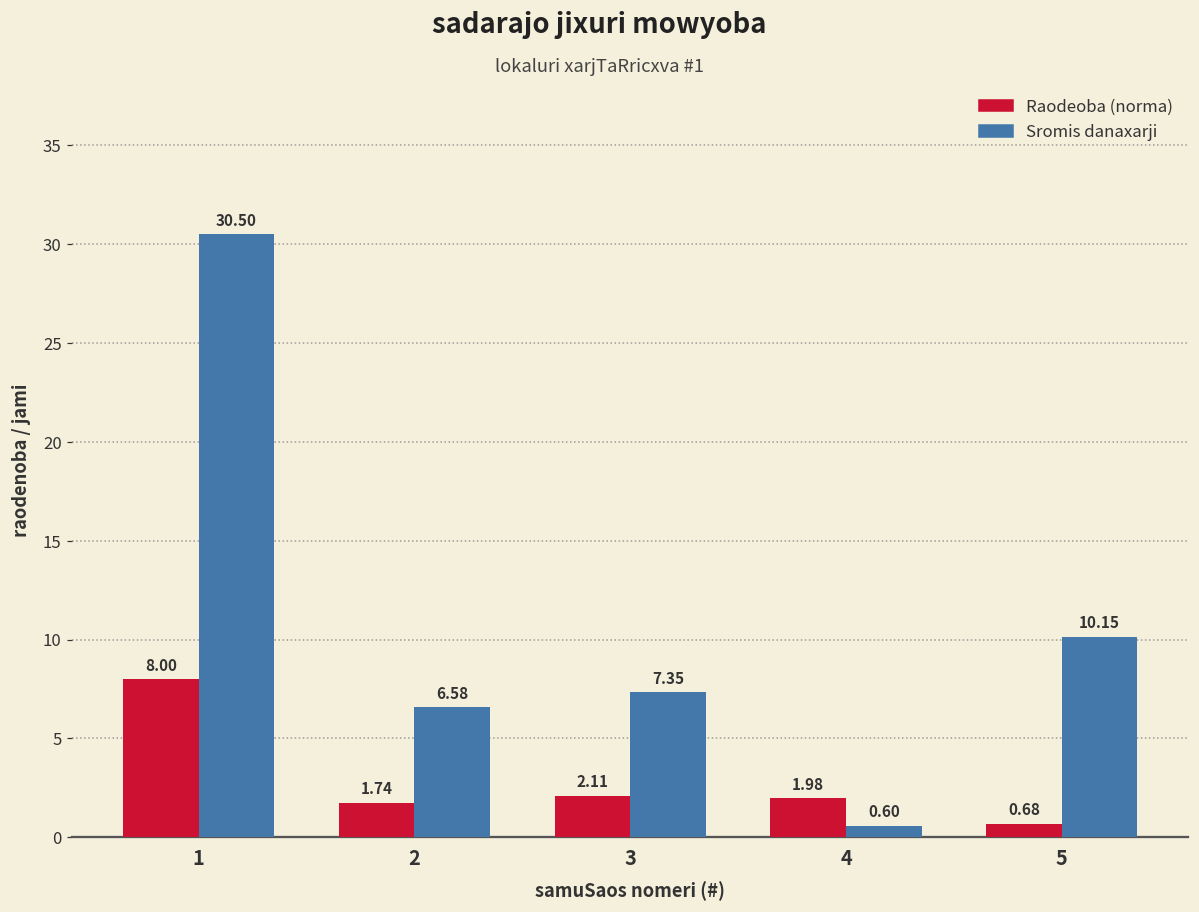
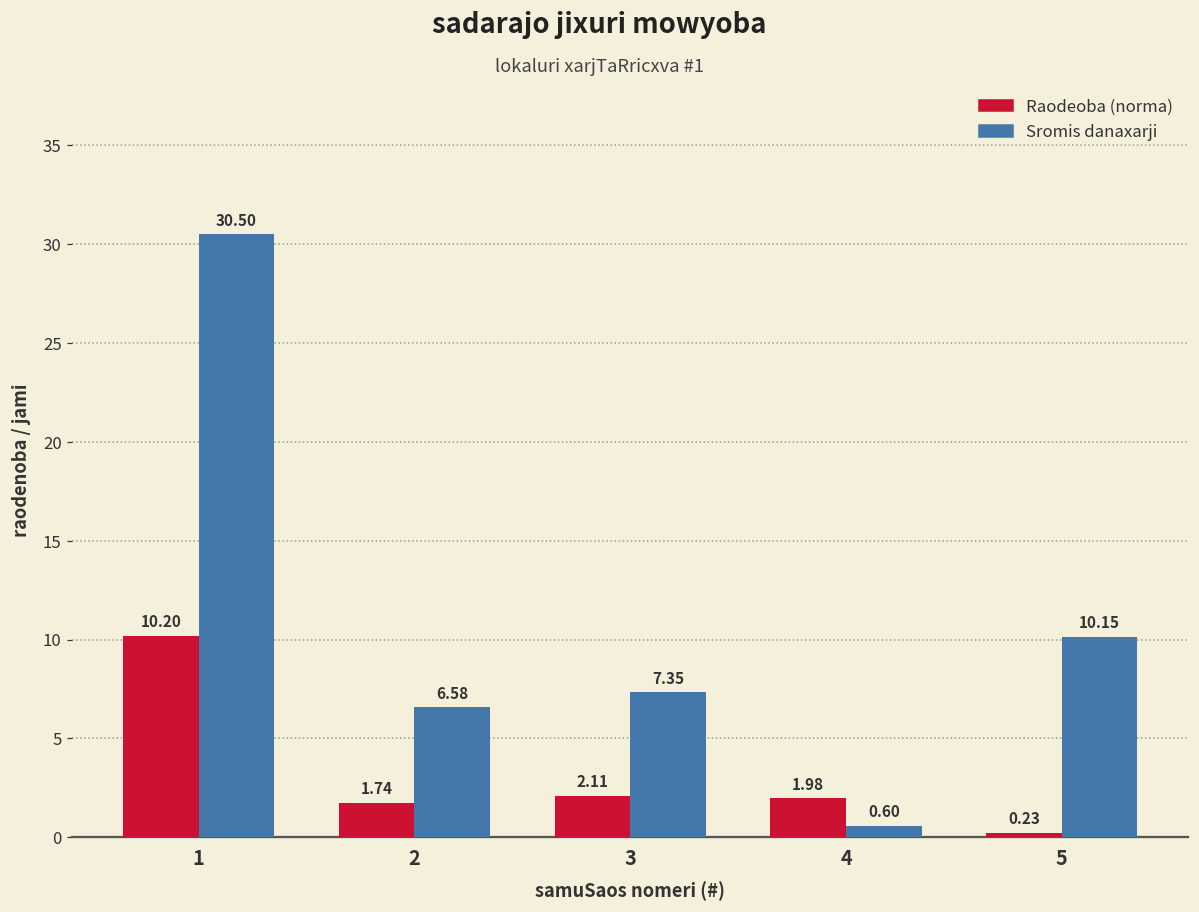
Raodeoba (norma), 1: 8.00 -> 10.20
Raodeoba (norma), 5: 0.68 -> 0.23
